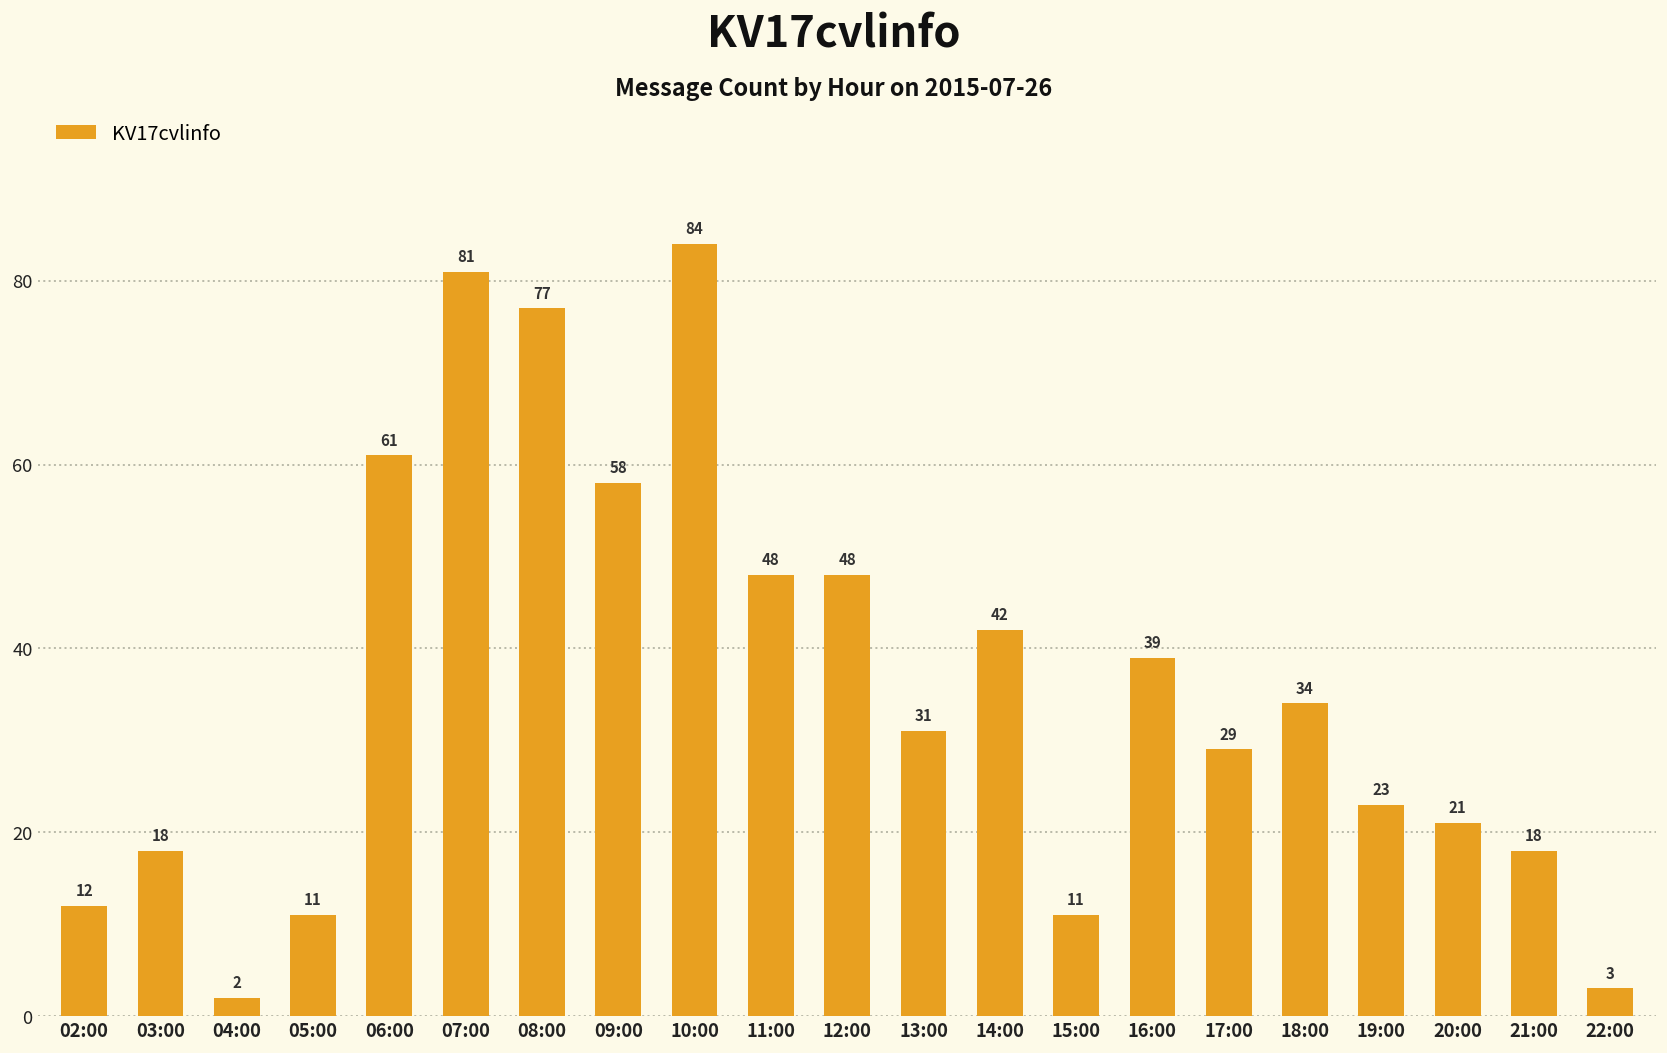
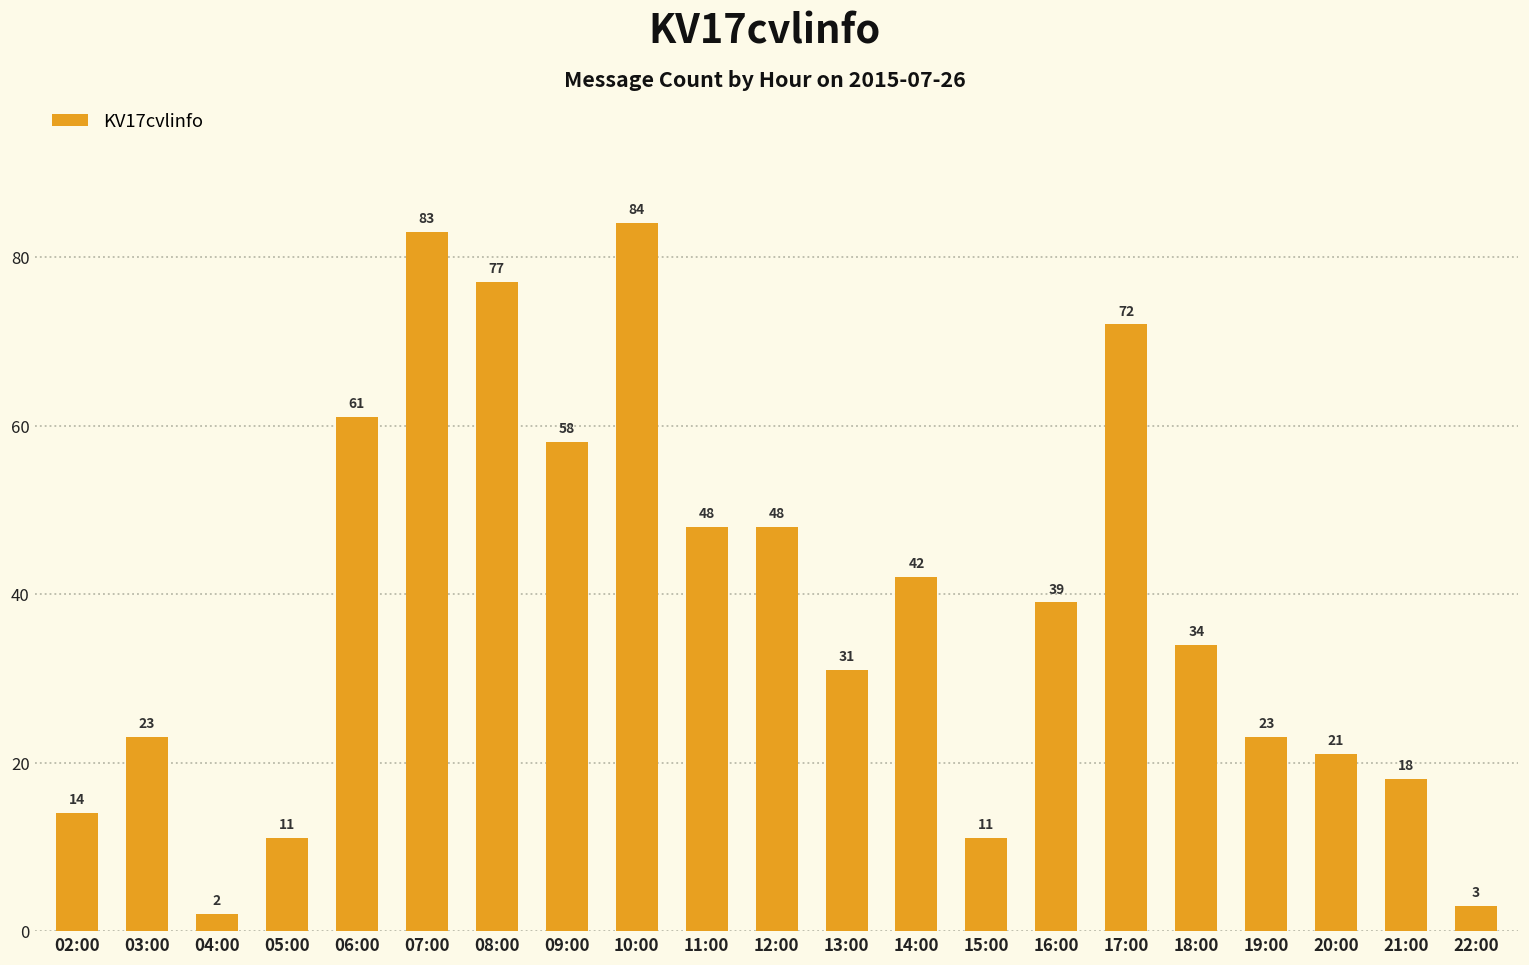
02:00: 12 -> 14
03:00: 18 -> 23
07:00: 81 -> 83
17:00: 29 -> 72
